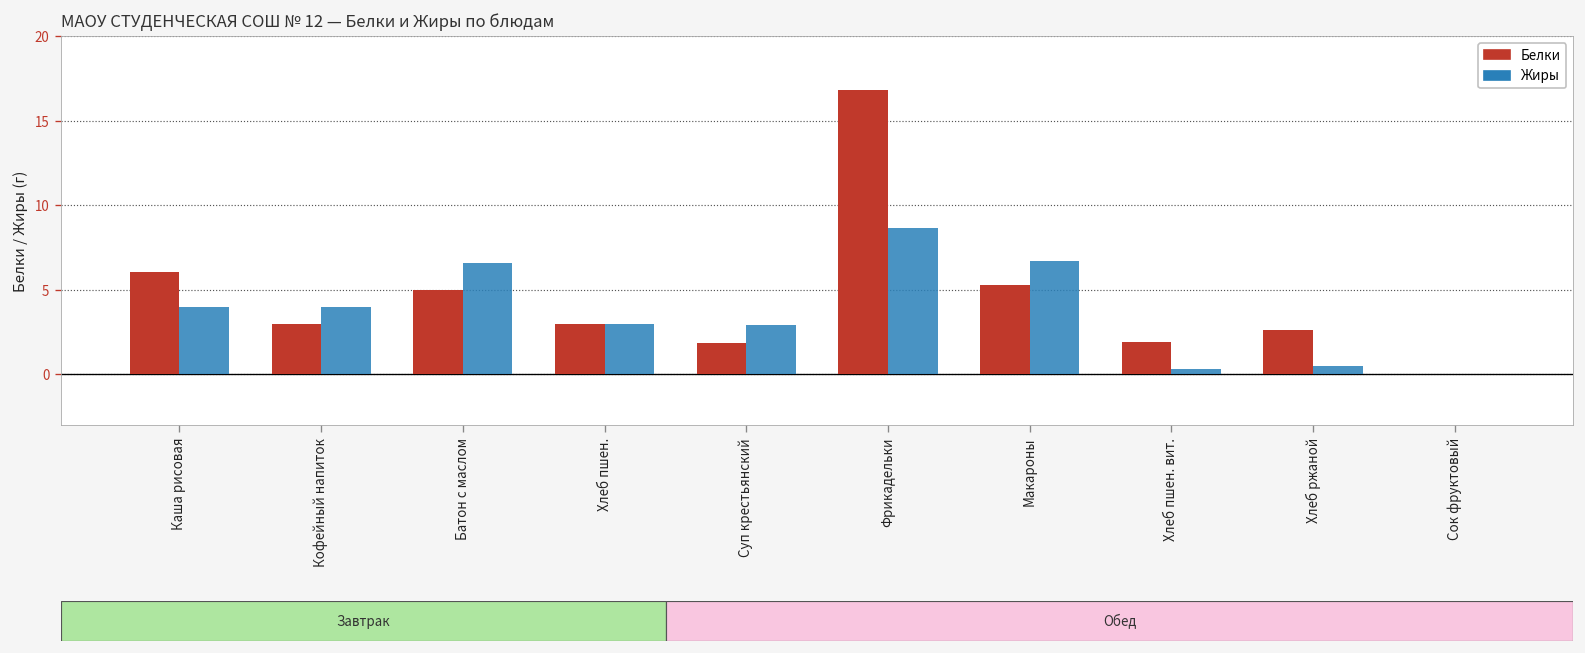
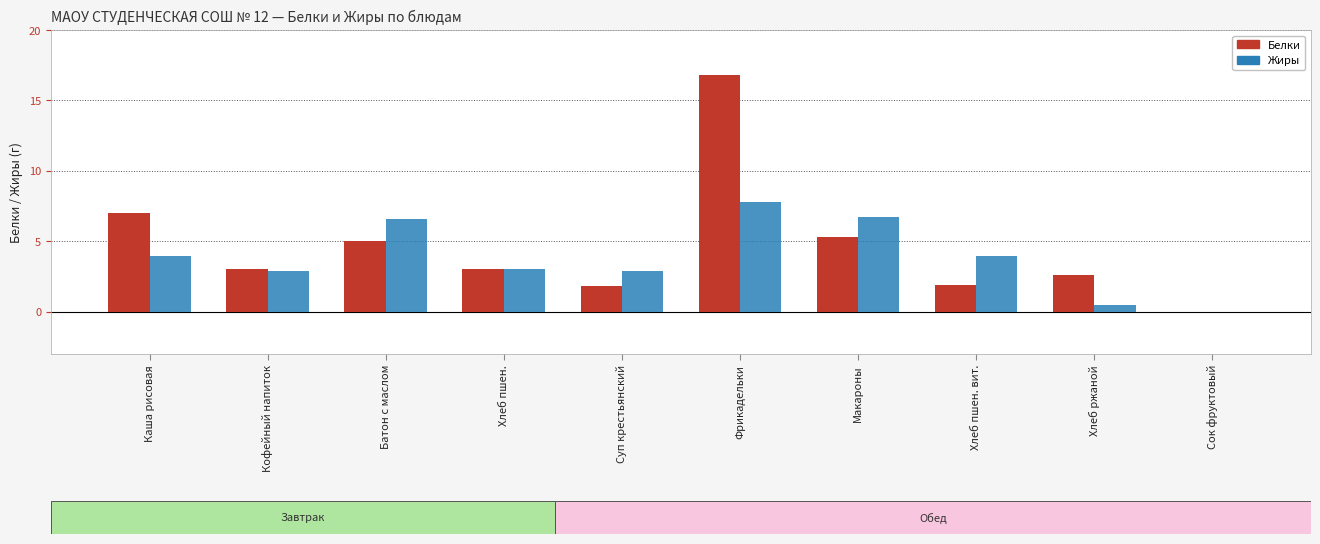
Белки, Каша рисовая: 6.1 -> 7.0
Жиры, Кофейный напиток: 4.0 -> 2.9
Жиры, Фрикадельки: 8.6 -> 7.8
Жиры, Хлеб пшен. вит.: 0.3 -> 4.0
